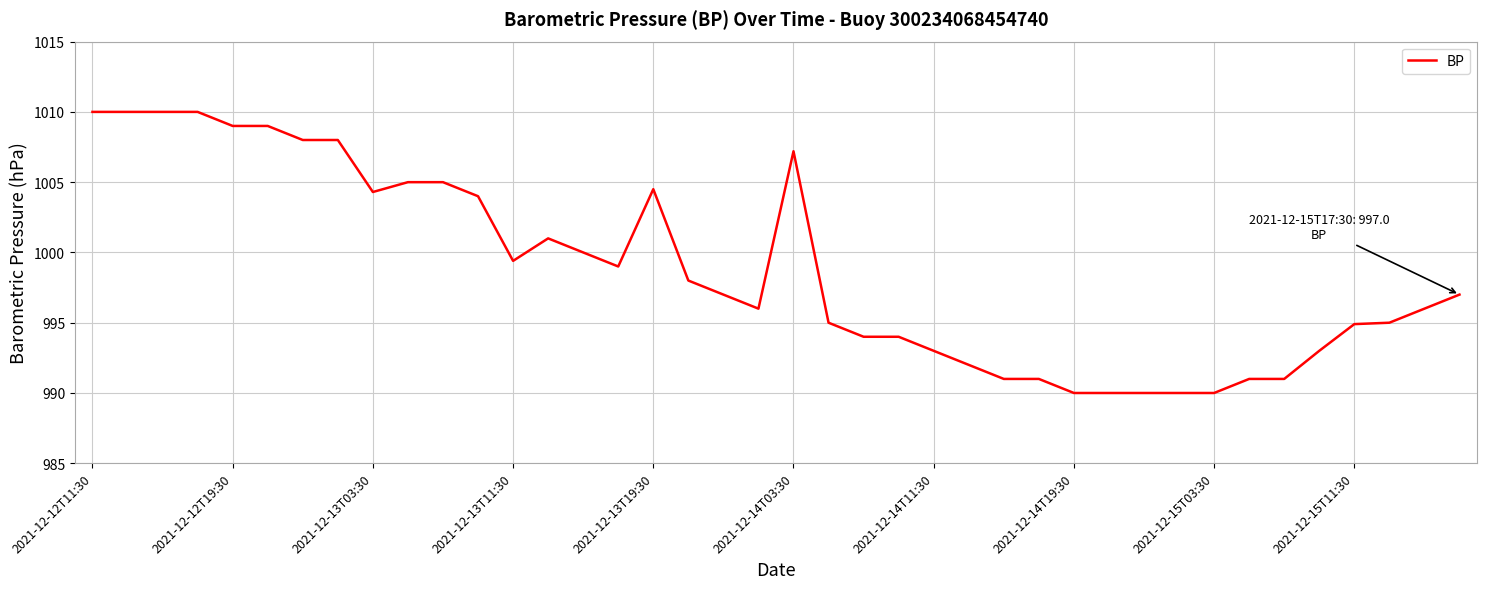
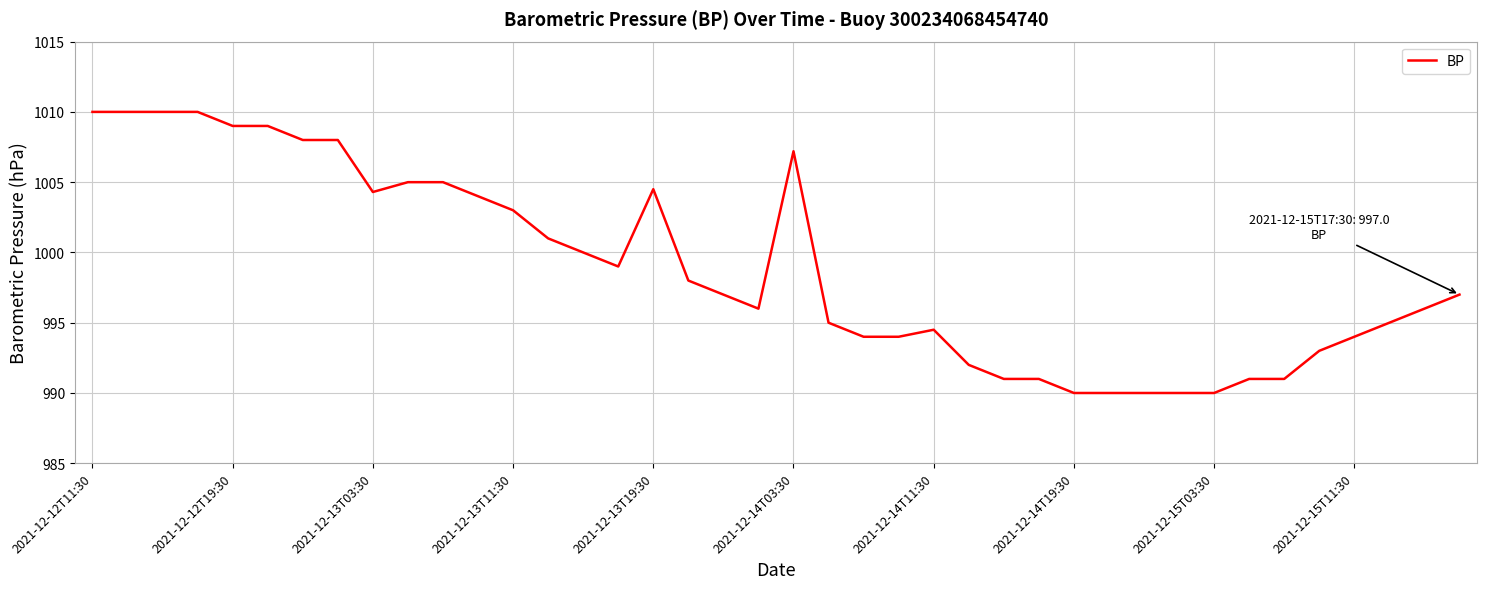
2021-12-13T11:30: 999.4 -> 1003.0
2021-12-14T11:30: 993.0 -> 994.5
2021-12-15T11:30: 994.9 -> 994.0
